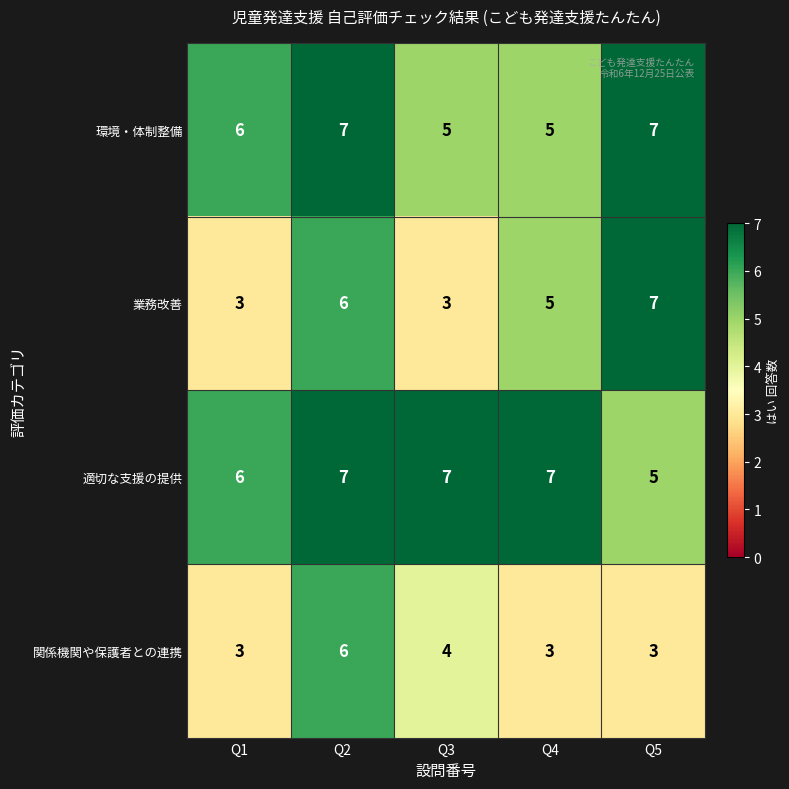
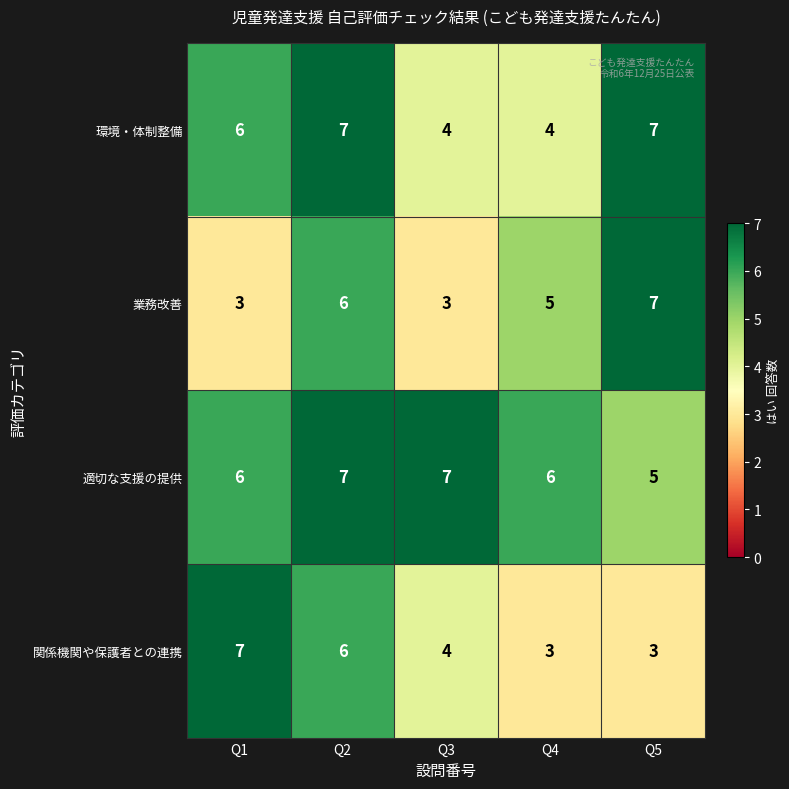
環境・体制整備, Q3: 5 -> 4
環境・体制整備, Q4: 5 -> 4
適切な支援の提供, Q4: 7 -> 6
関係機関や保護者との連携, Q1: 3 -> 7
